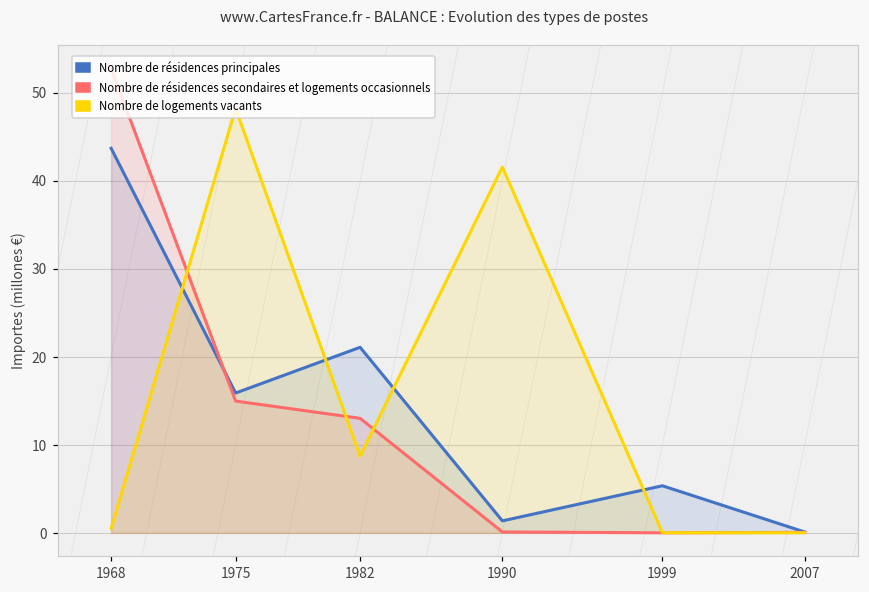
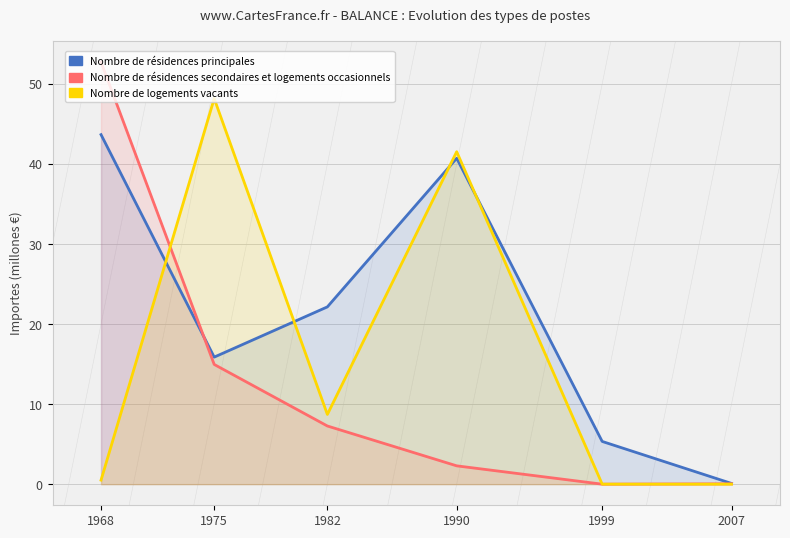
Nombre de résidences principales, 1982: 21 -> 22
Nombre de résidences secondaires et logements occasionnels, 1982: 13 -> 7
Nombre de résidences principales, 1990: 1 -> 41
Nombre de résidences secondaires et logements occasionnels, 1990: 0 -> 2
